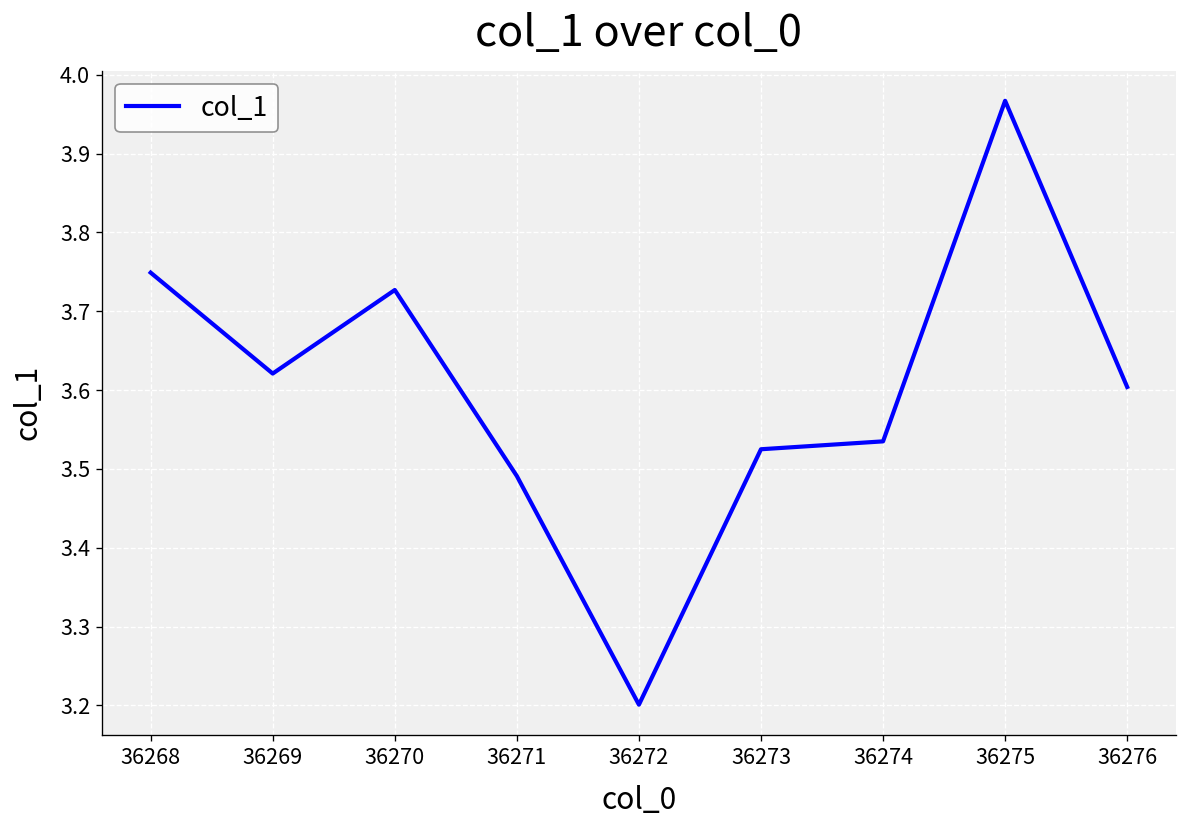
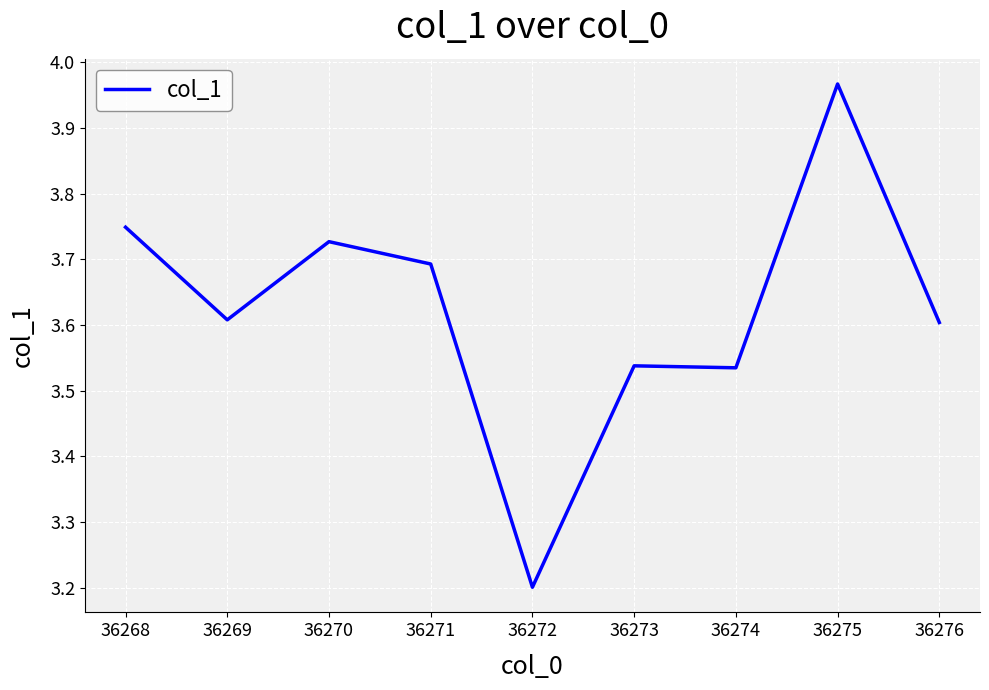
36269: 3.62 -> 3.61
36271: 3.49 -> 3.69
36273: 3.53 -> 3.54
